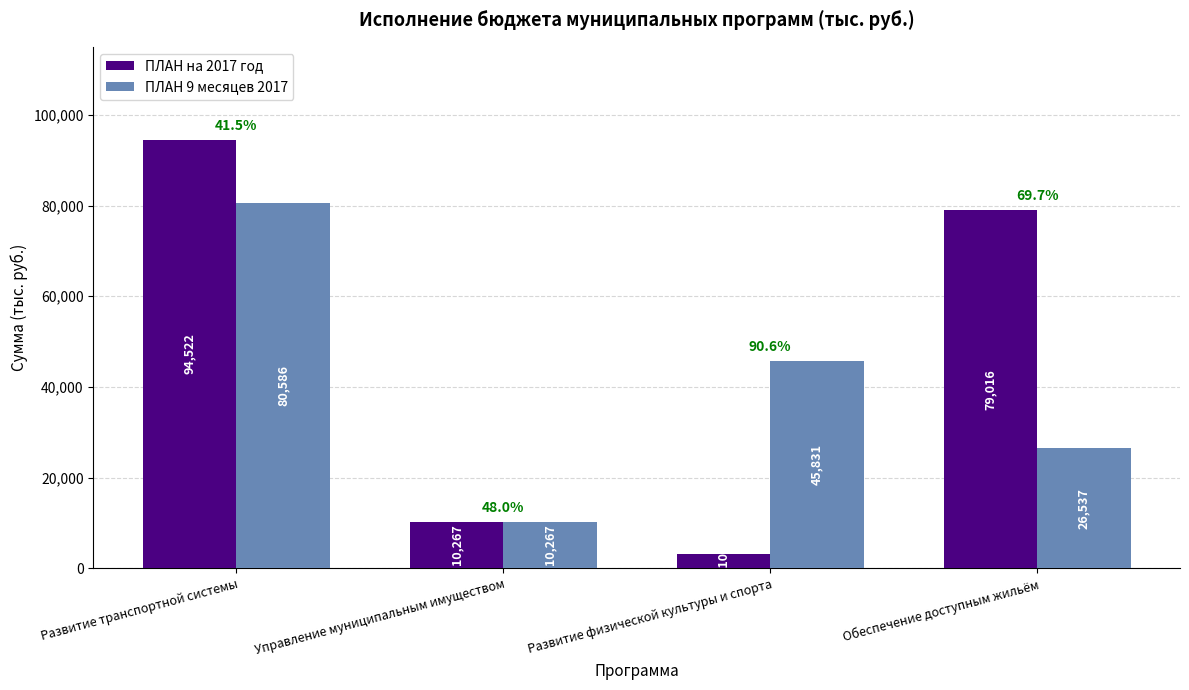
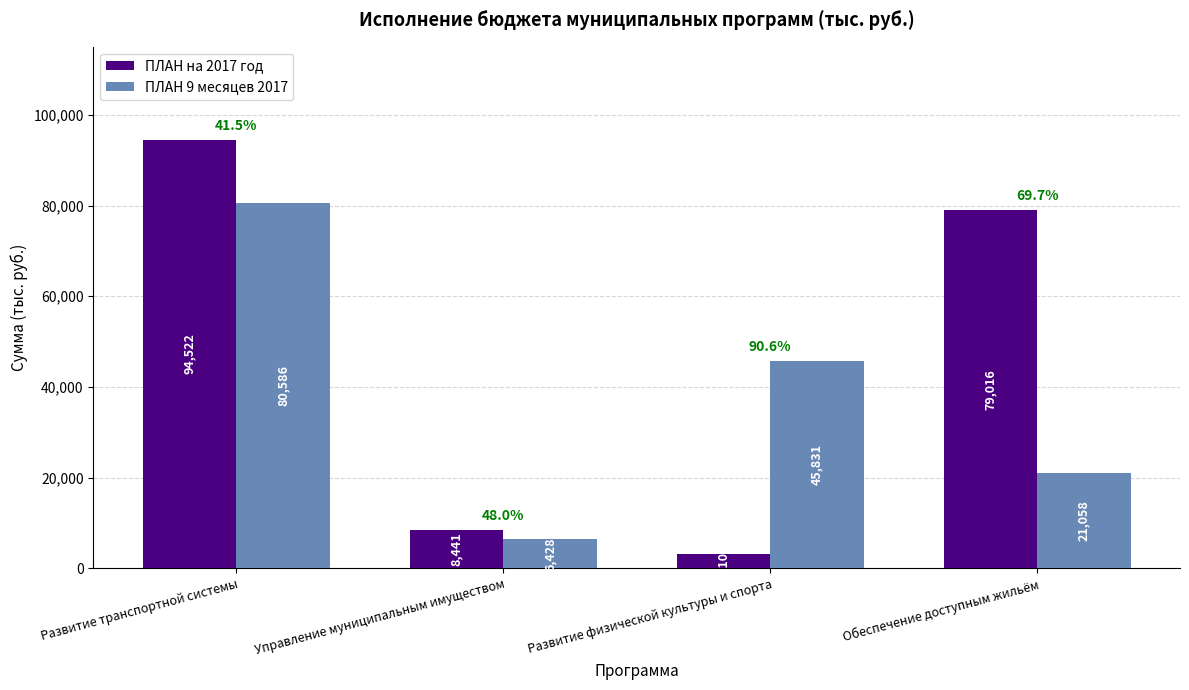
ПЛАН на 2017 год, Управление муниципальным имуществом: 10,267 -> 8,441
ПЛАН 9 месяцев 2017, Управление муниципальным имуществом: 10,267 -> 6,428
ПЛАН 9 месяцев 2017, Обеспечение доступным жильём: 26,537 -> 21,058
